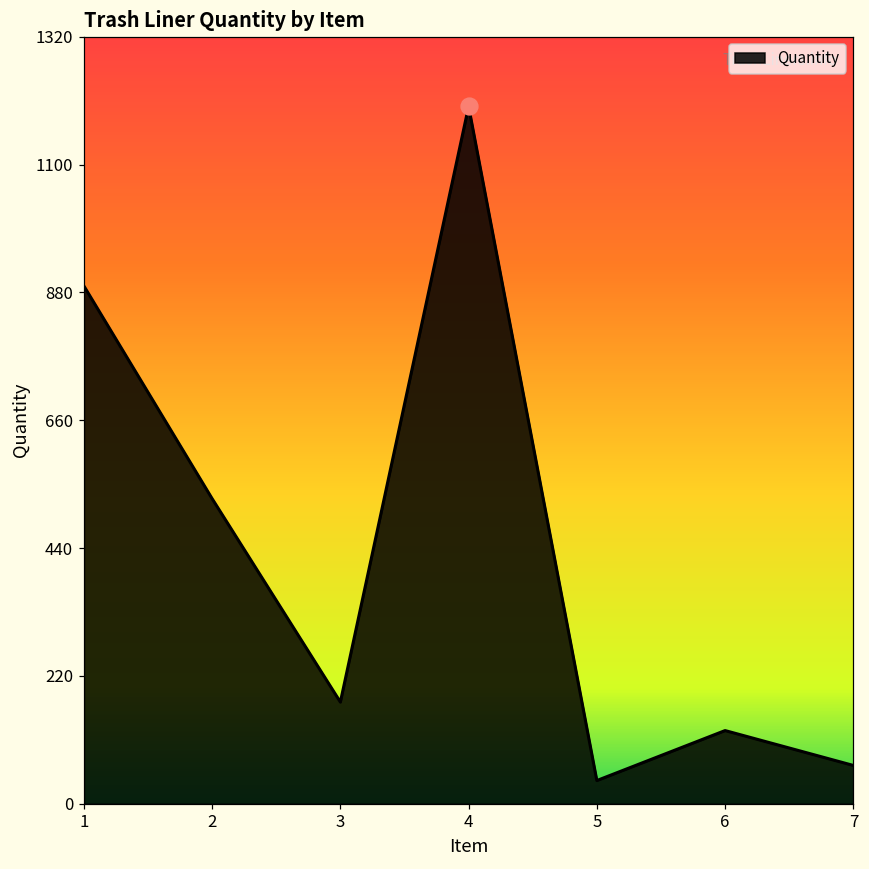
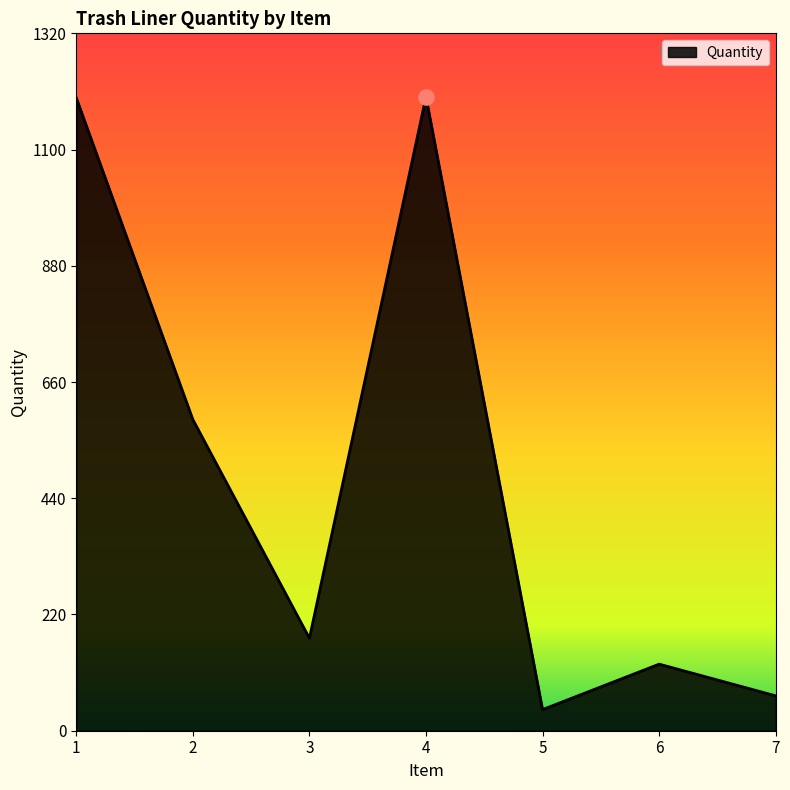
Quantity, 1: 890 -> 1200
Quantity, 2: 530 -> 590
